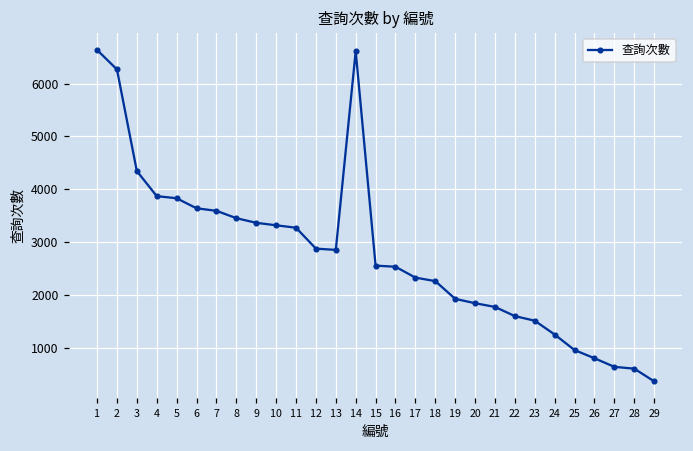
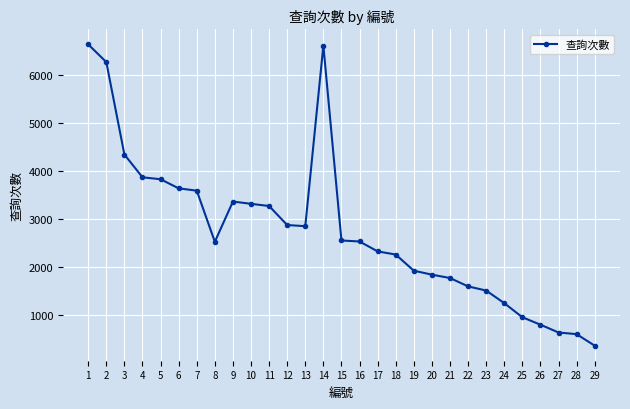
8: 3500 -> 2500
